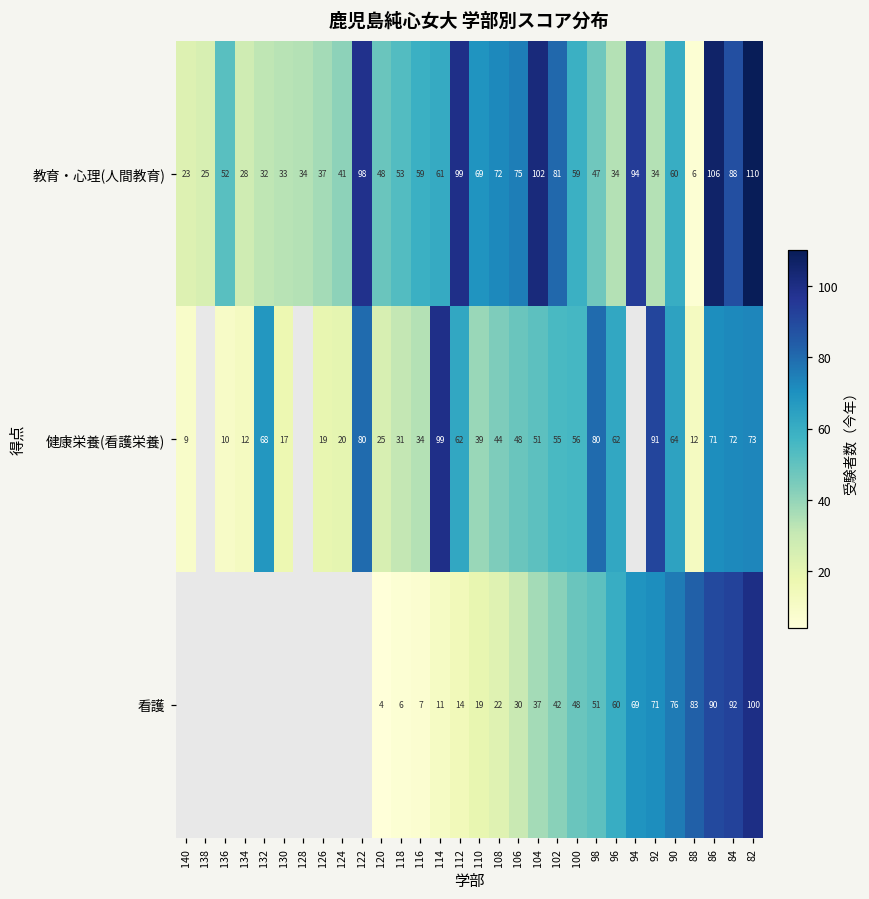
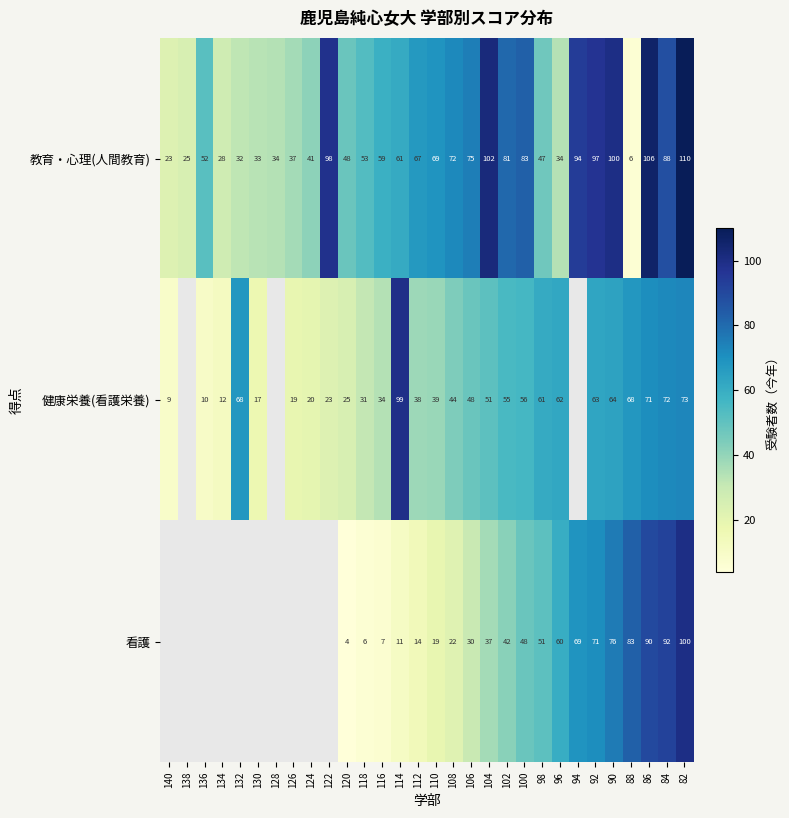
教育・心理(人間教育), 112: 99 -> 67
教育・心理(人間教育), 100: 59 -> 83
教育・心理(人間教育), 92: 34 -> 97
教育・心理(人間教育), 90: 60 -> 100
健康栄養(看護栄養), 122: 80 -> 23
健康栄養(看護栄養), 112: 62 -> 38
健康栄養(看護栄養), 98: 80 -> 61
健康栄養(看護栄養), 92: 91 -> 63
健康栄養(看護栄養), 88: 12 -> 68
